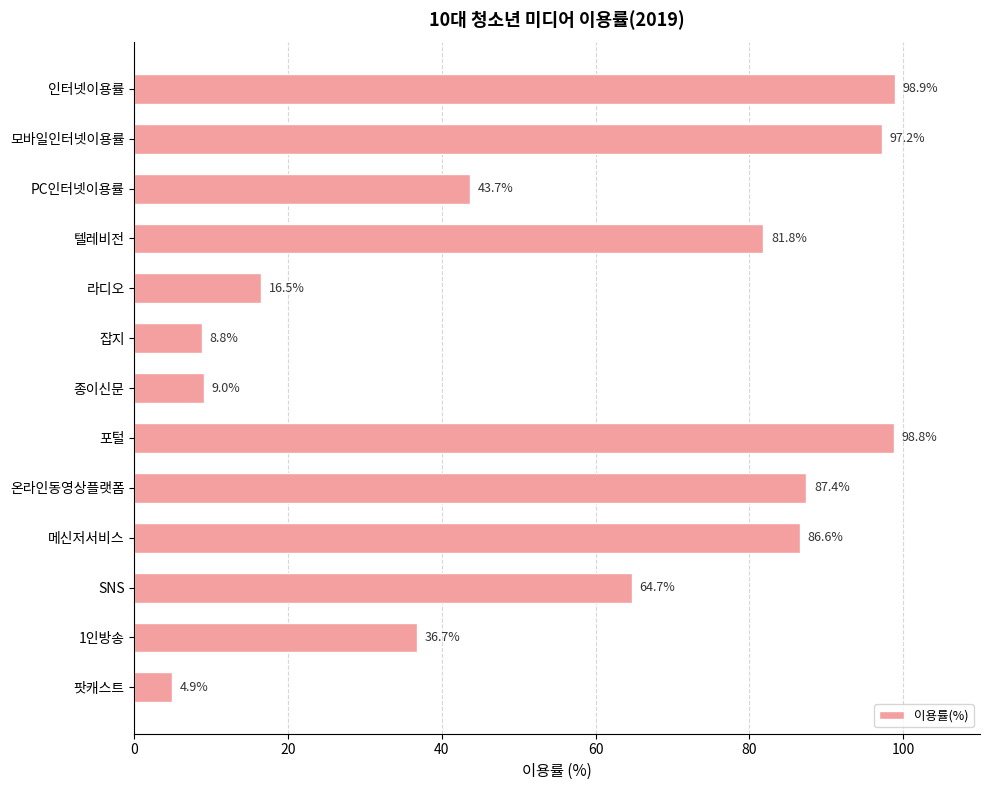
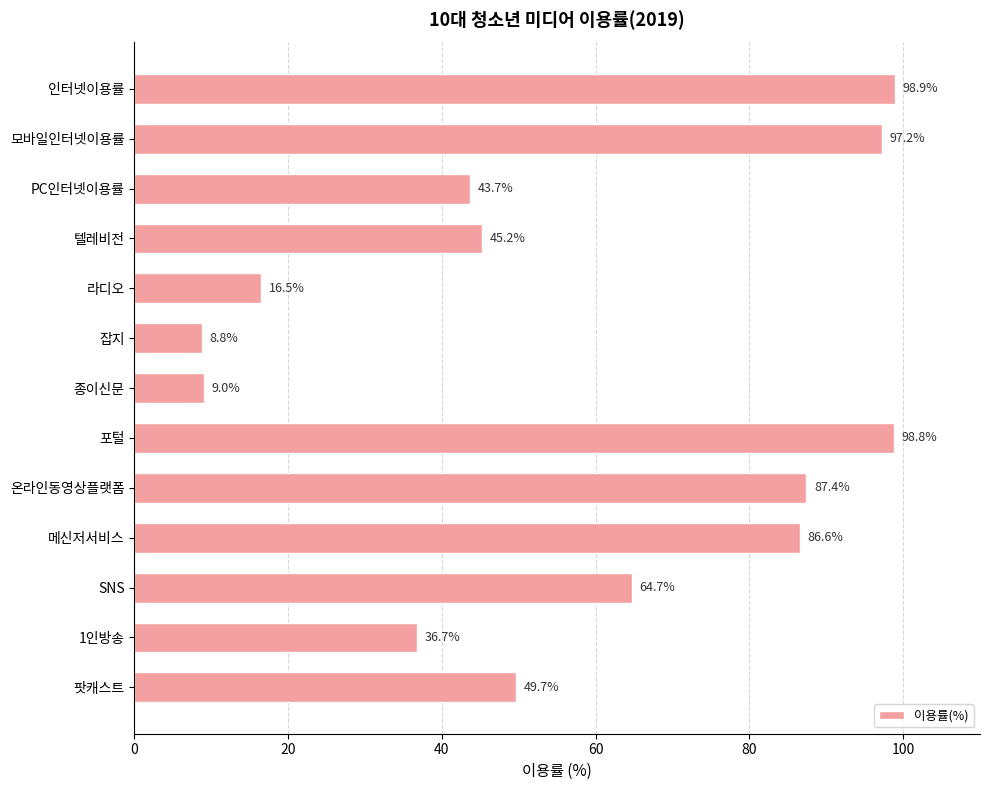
텔레비전: 81.8% -> 45.2%
팟캐스트: 4.9% -> 49.7%
